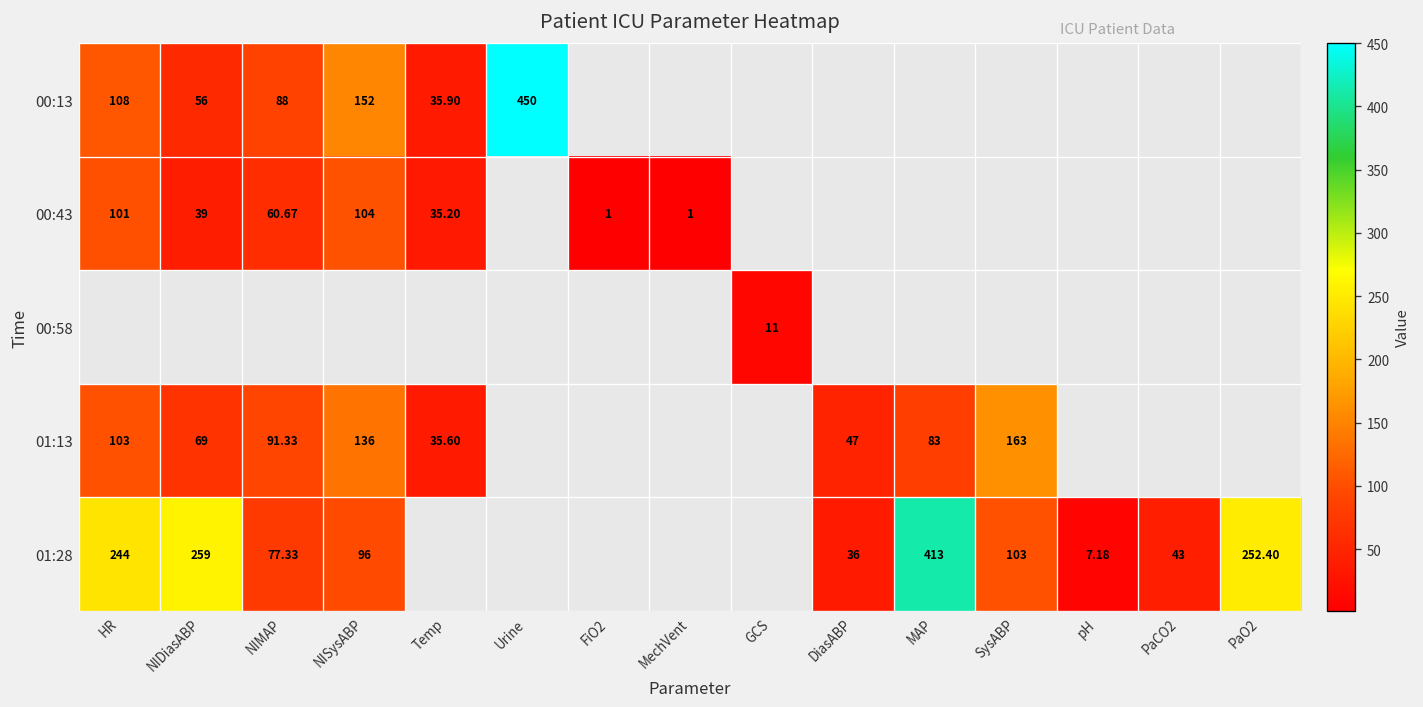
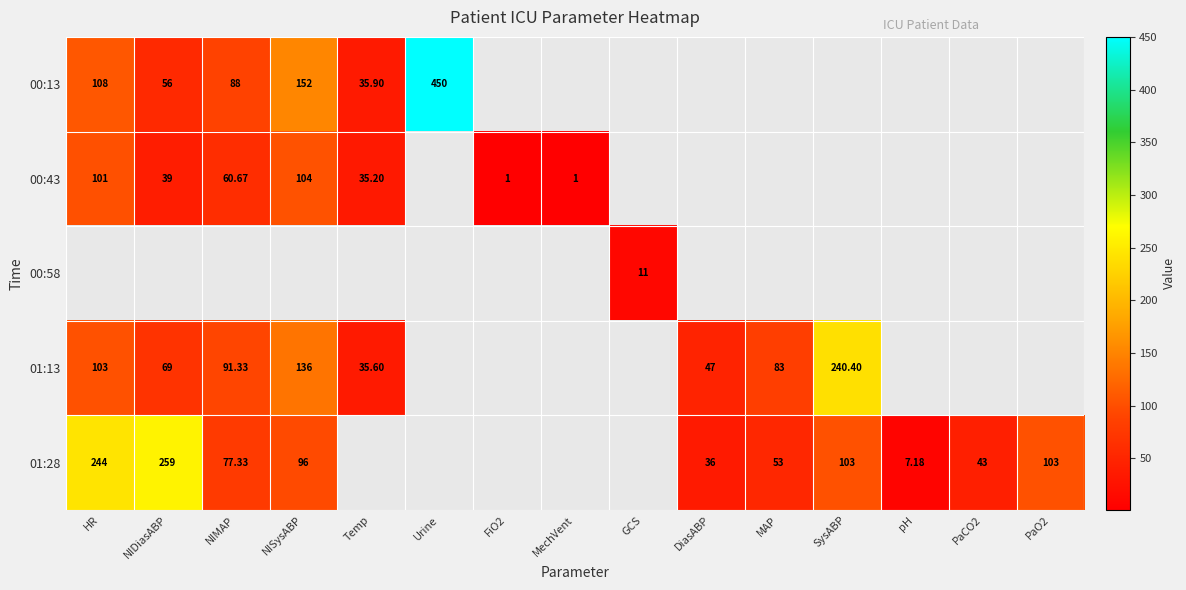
01:13, SysABP: 163 -> 240.40
01:28, MAP: 413 -> 53
01:28, PaO2: 252.40 -> 103
